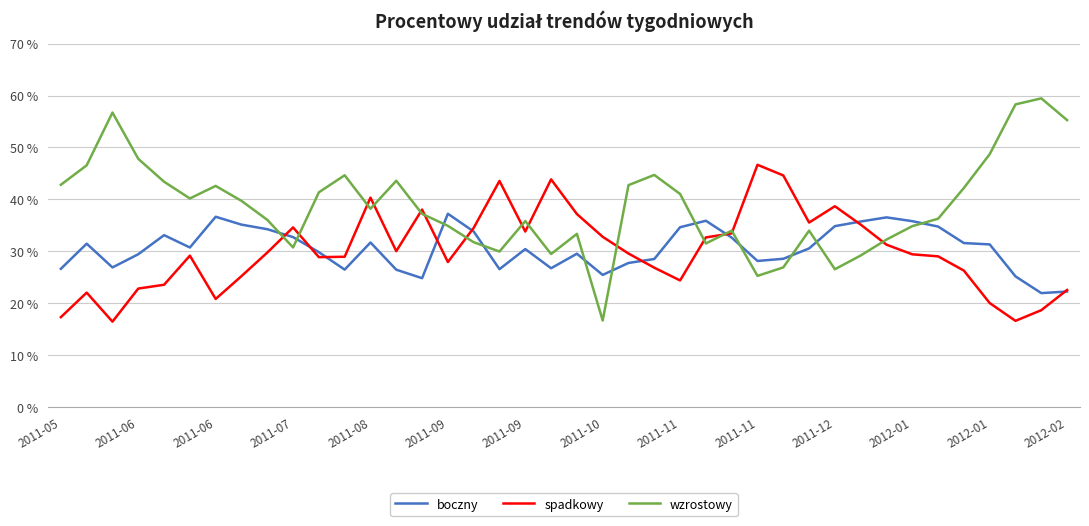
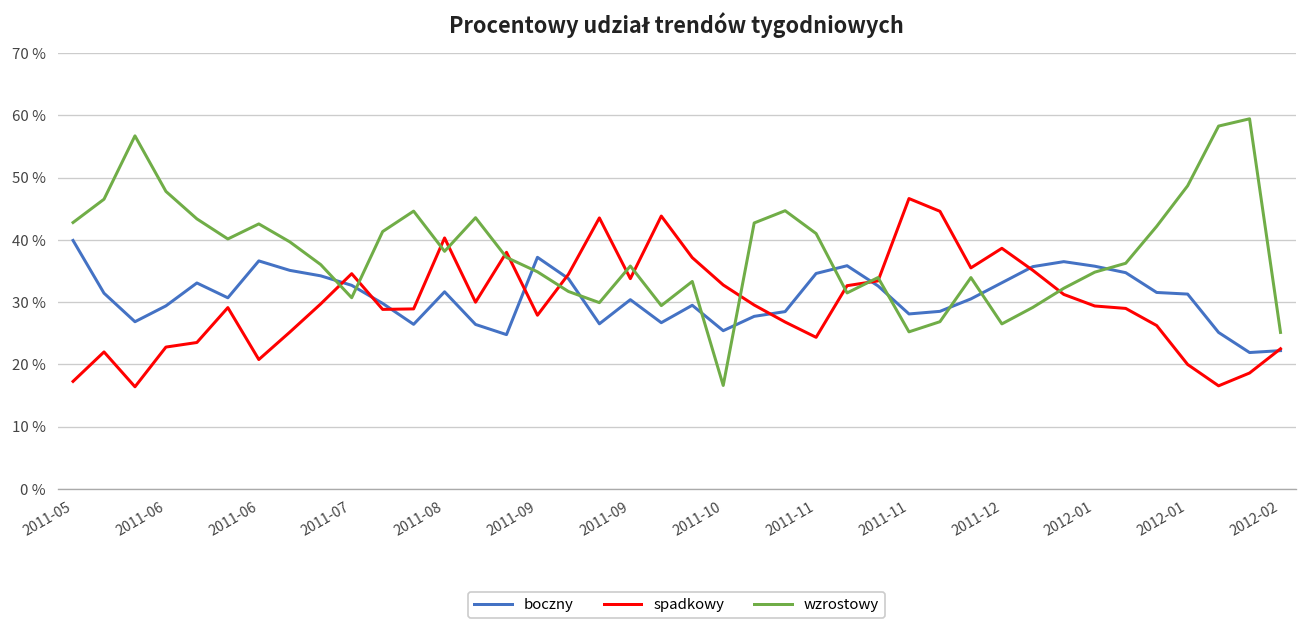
boczny, 2011-05: 27 % -> 40 %
boczny, 2011-12: 35 % -> 33 %
wzrostowy, 2012-02: 55 % -> 25 %
